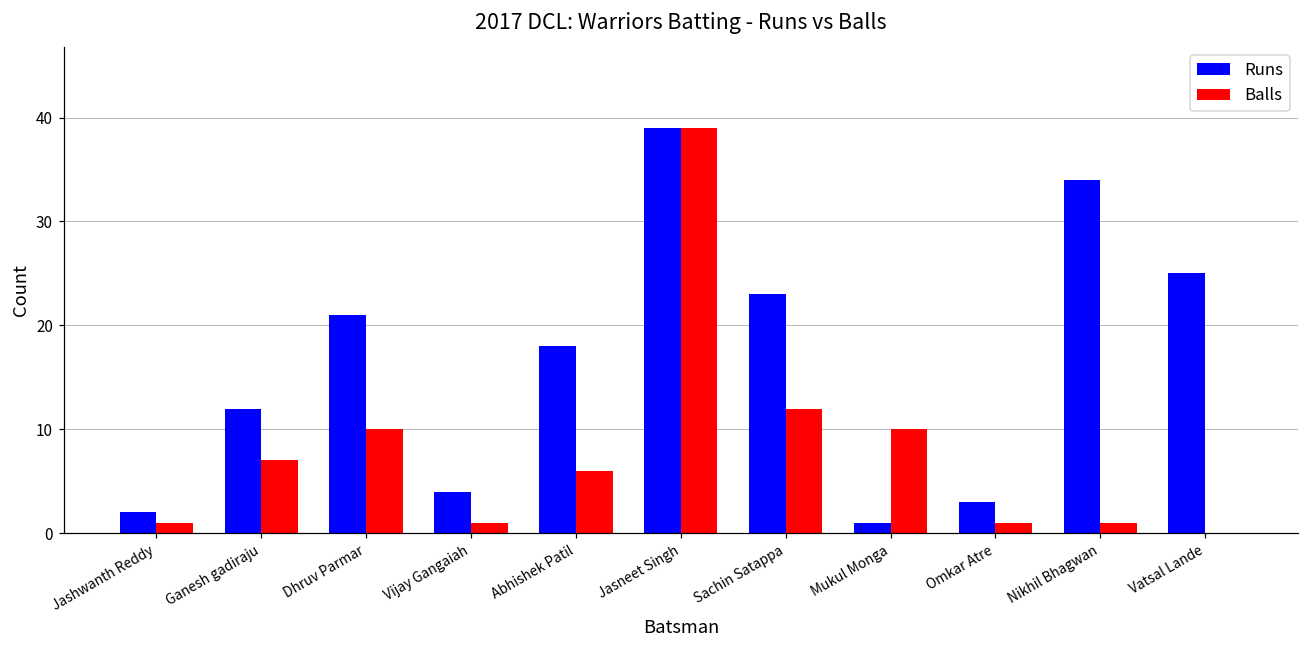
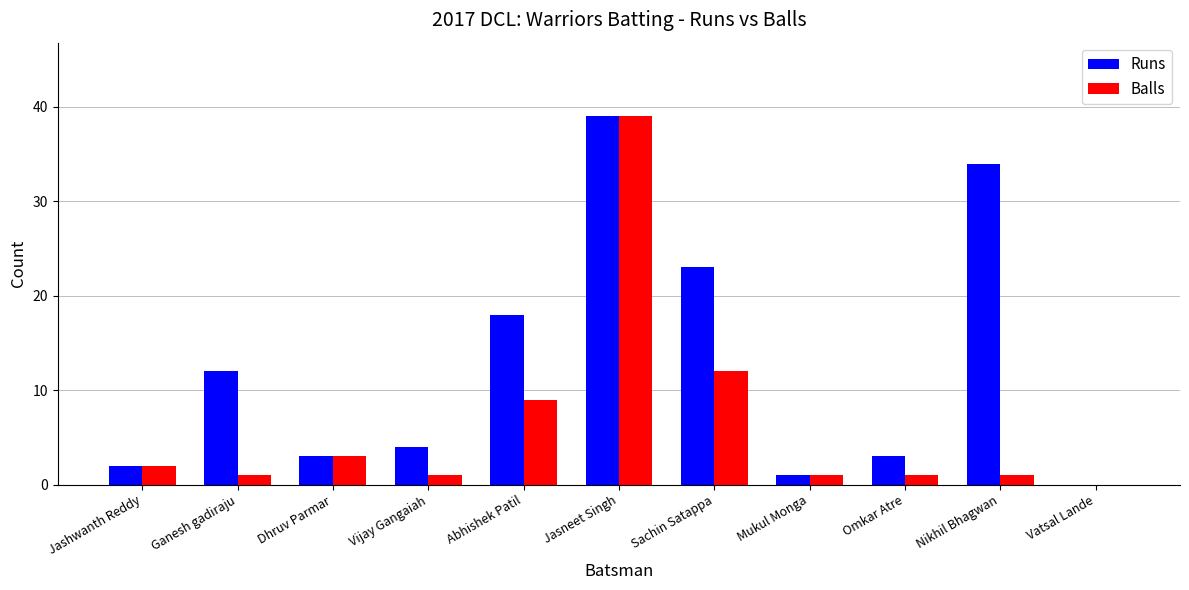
Balls, Jashwanth Reddy: 1 -> 2
Balls, Ganesh gadiraju: 7 -> 1
Runs, Dhruv Parmar: 21 -> 3
Balls, Dhruv Parmar: 10 -> 3
Balls, Abhishek Patil: 6 -> 9
Balls, Mukul Monga: 10 -> 1
Runs, Vatsal Lande: 25 -> 0
